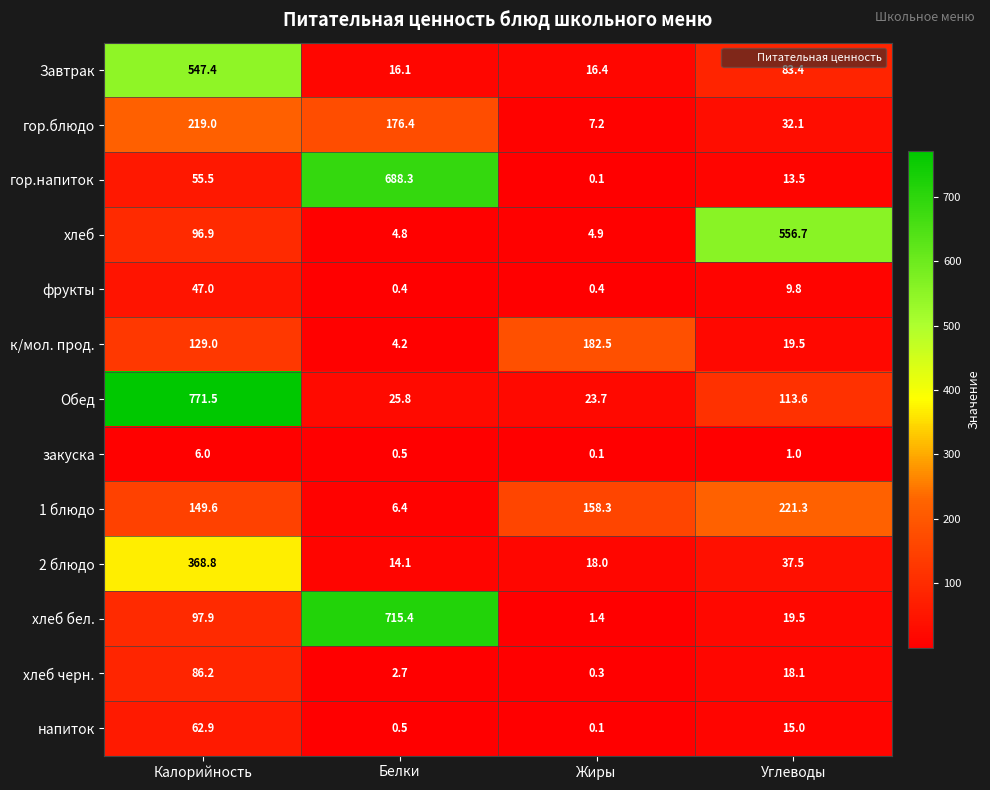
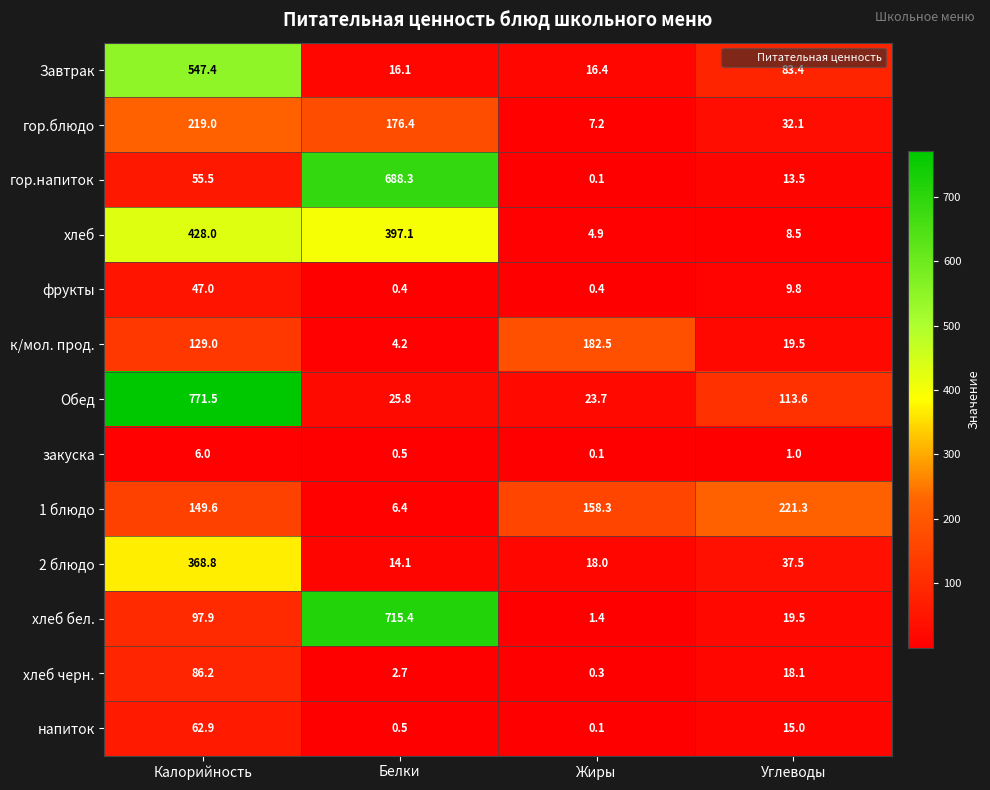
хлеб, Калорийность: 96.9 -> 428.0
хлеб, Белки: 4.8 -> 397.1
хлеб, Углеводы: 556.7 -> 8.5
